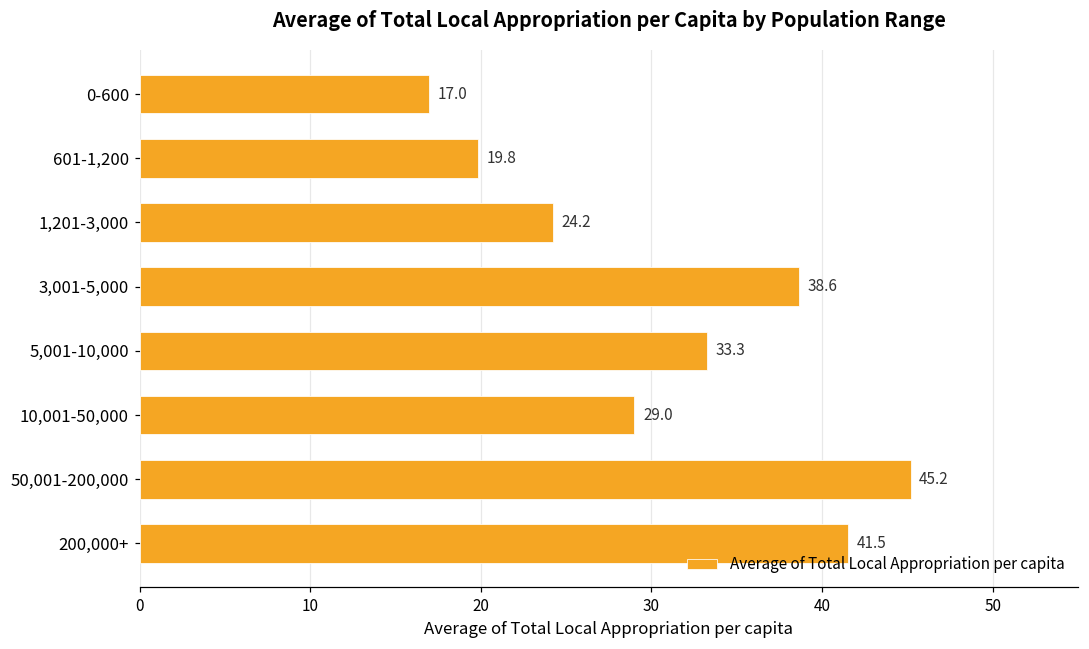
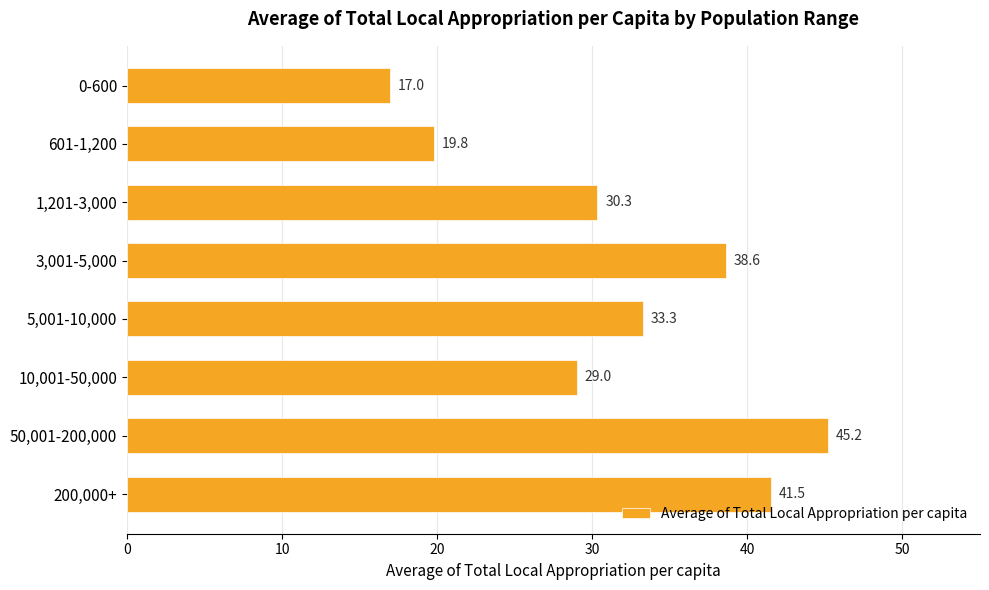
1,201-3,000: 24.2 -> 30.3
